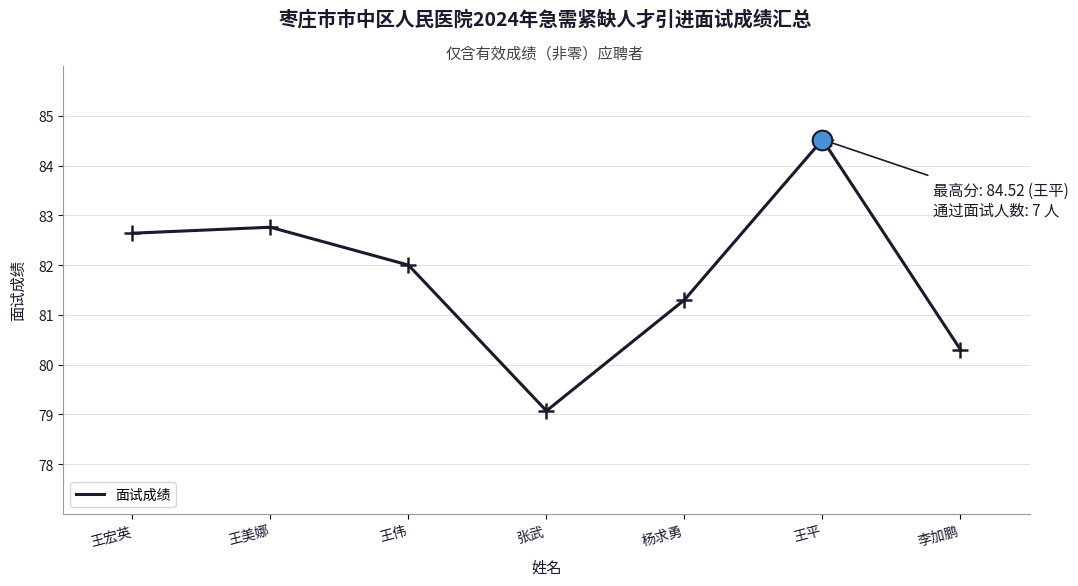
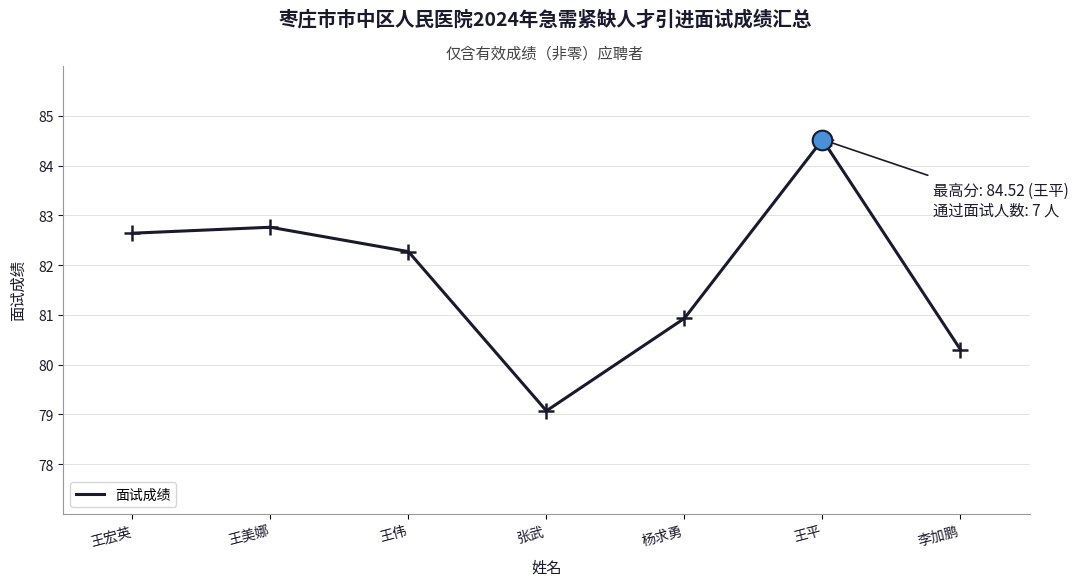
面试成绩, 王伟: 82.0 -> 82.3
面试成绩, 杨求勇: 81.3 -> 80.9
